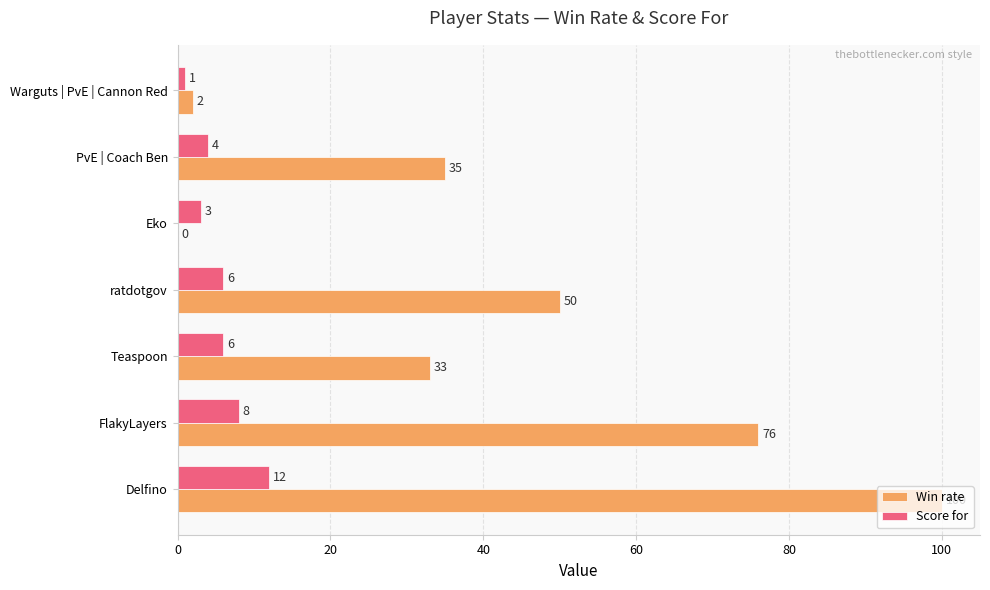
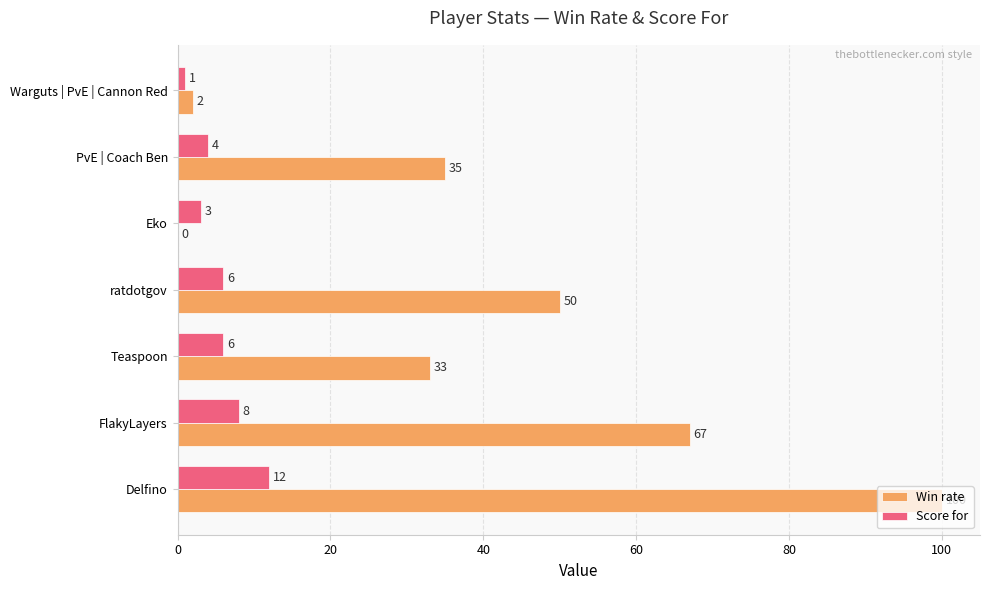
Win rate, FlakyLayers: 76 -> 67
